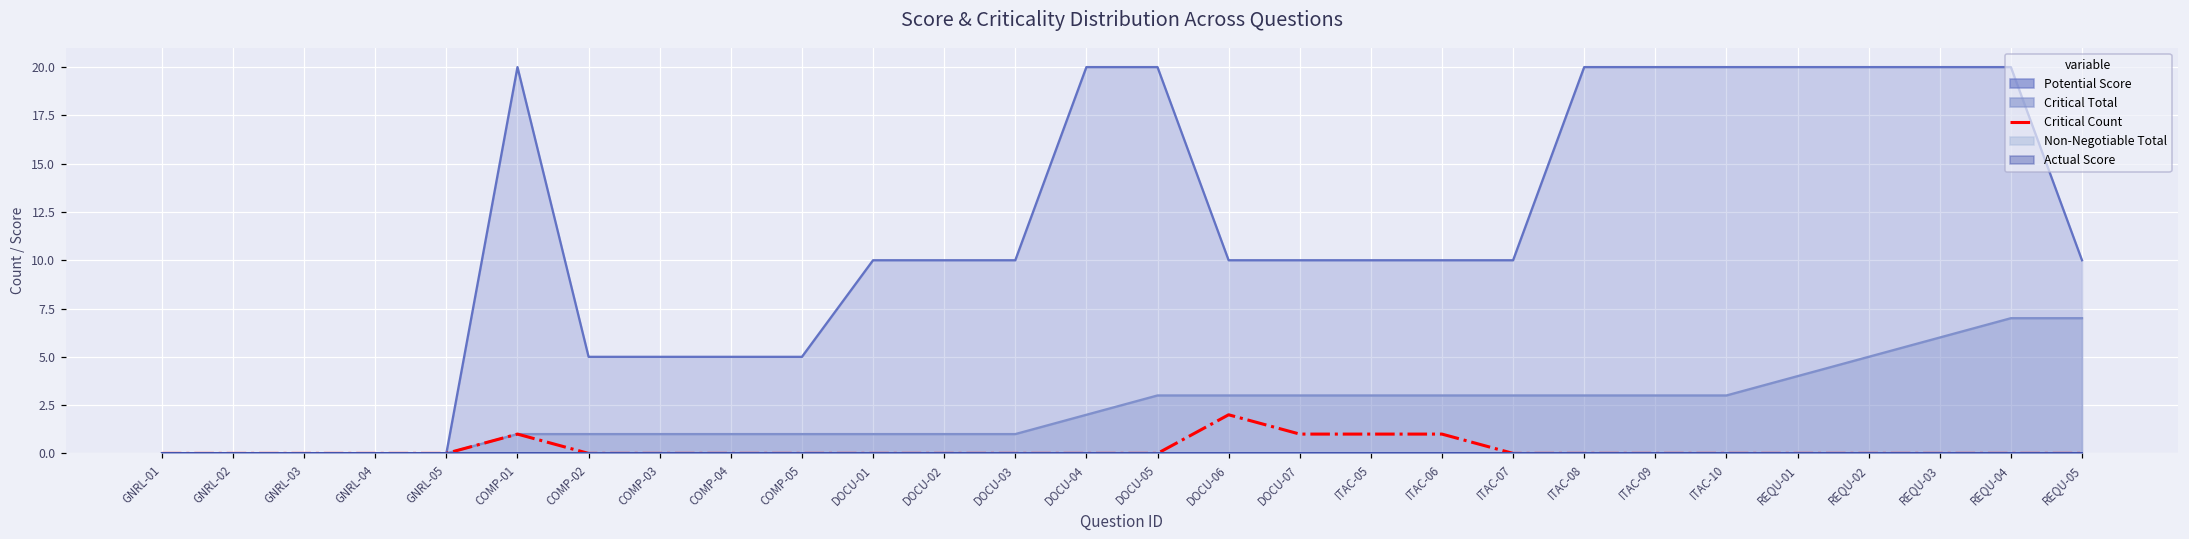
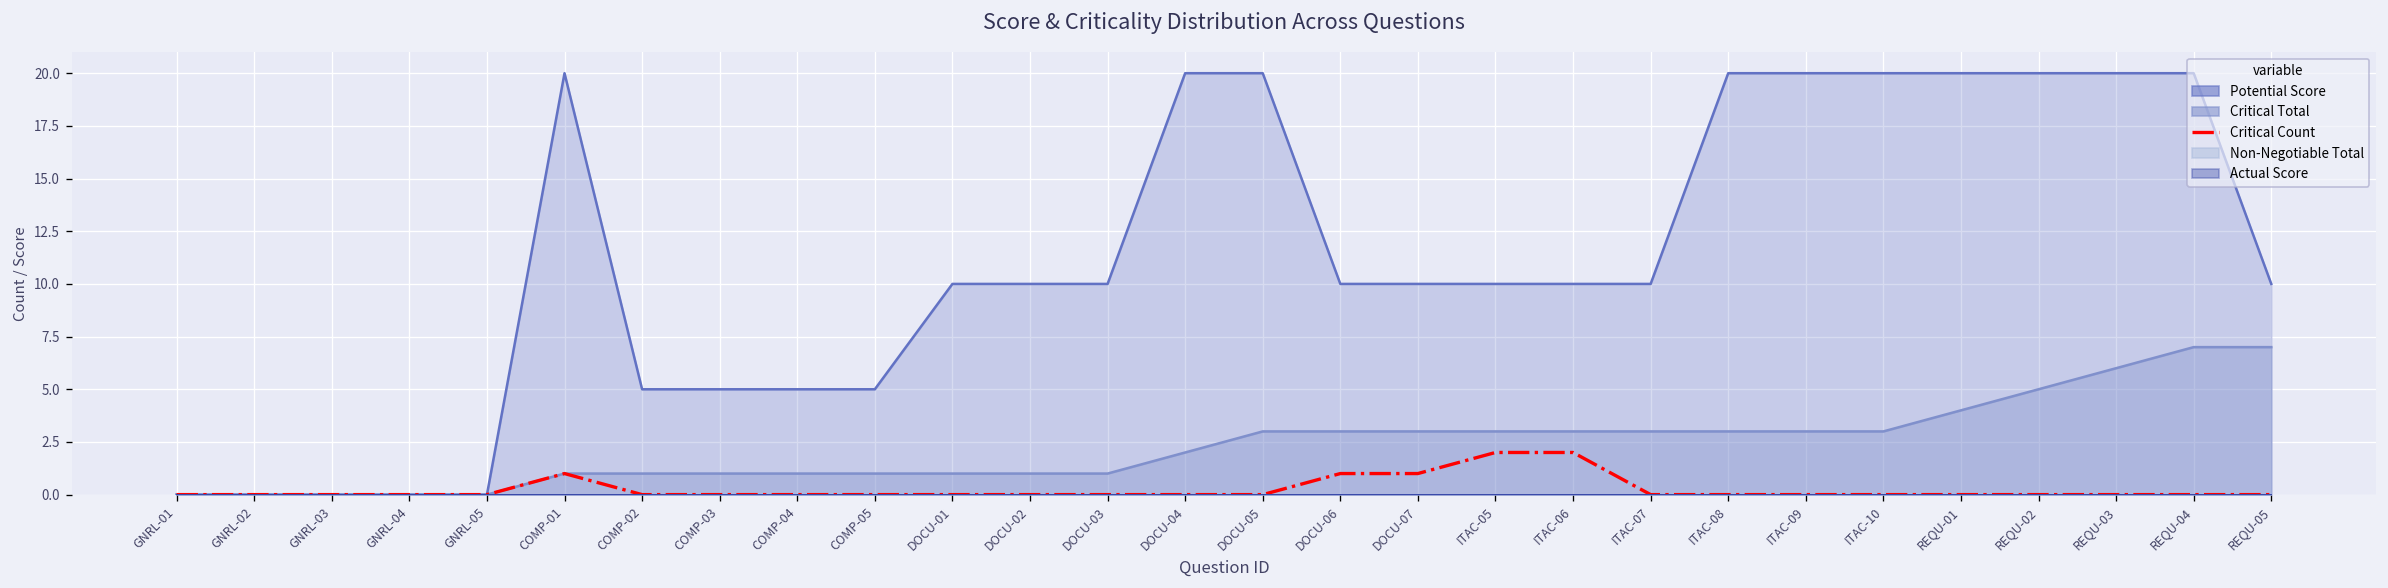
Critical Count, DOCU-06: 2 -> 1
Critical Count, ITAC-05: 1 -> 2
Critical Count, ITAC-06: 1 -> 2
